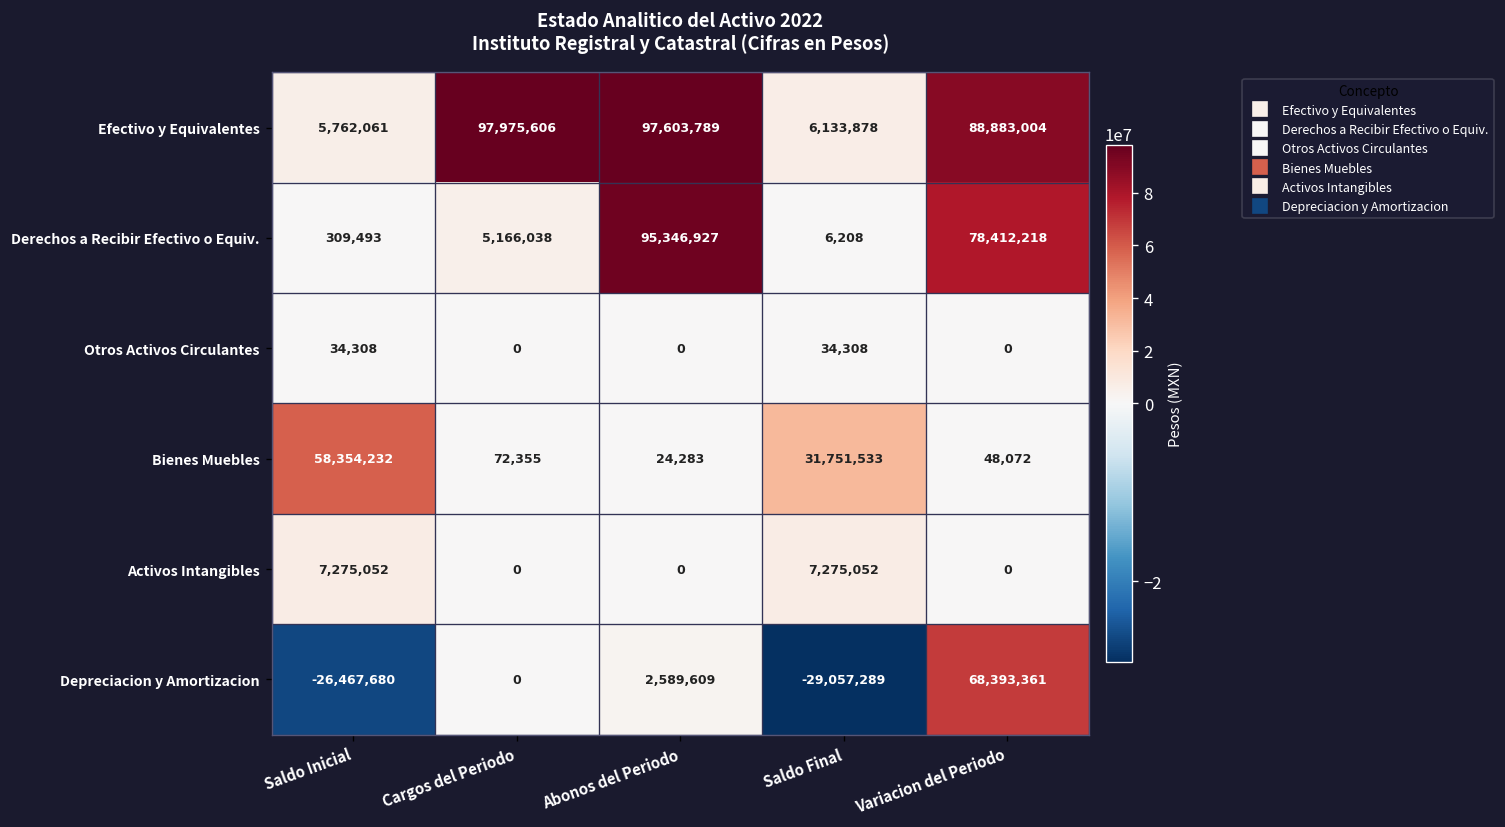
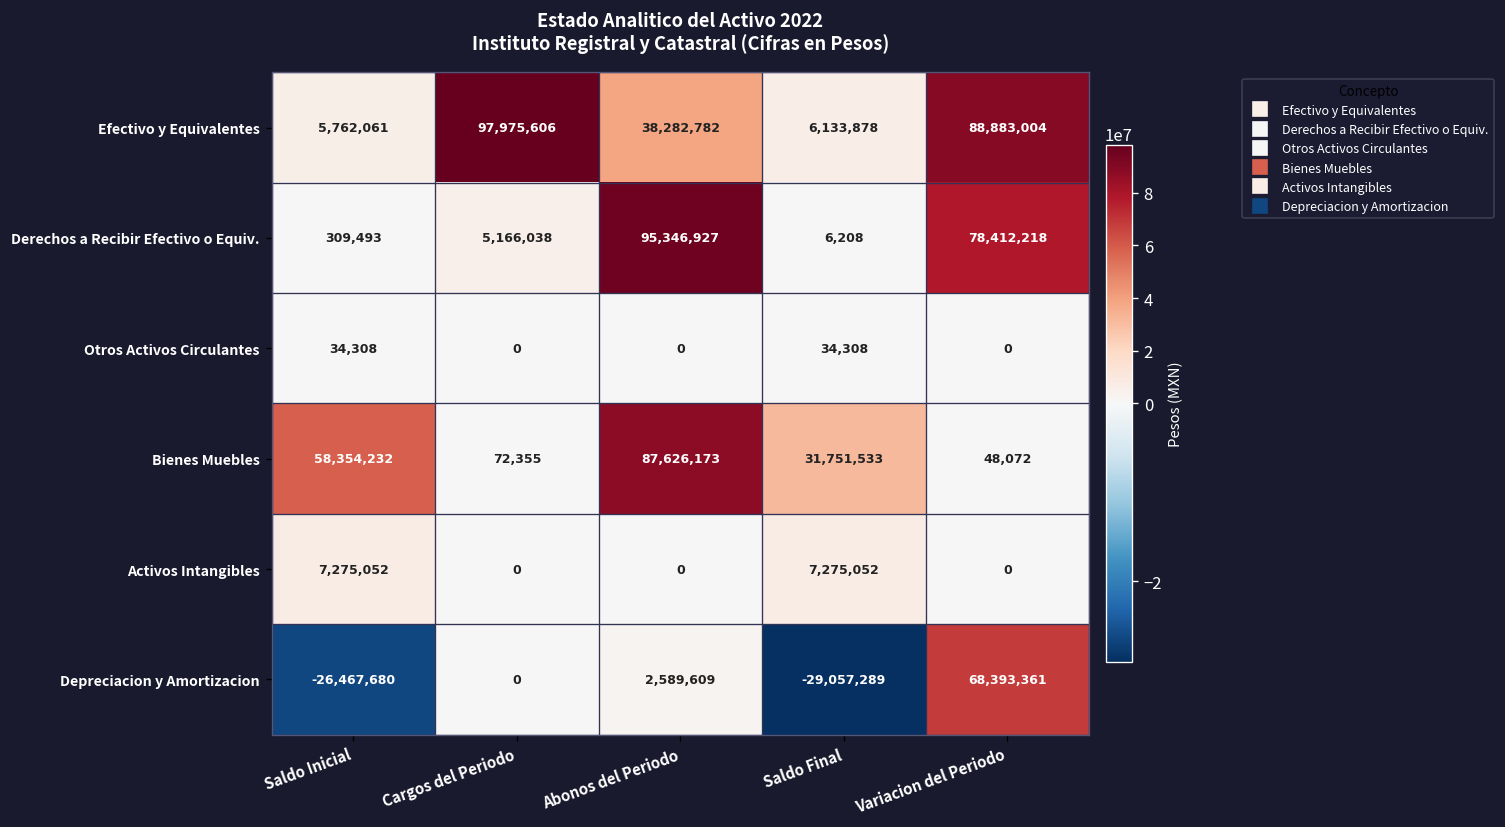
Efectivo y Equivalentes, Abonos del Periodo: 97,603,789 -> 38,282,782
Bienes Muebles, Abonos del Periodo: 24,283 -> 87,626,173
